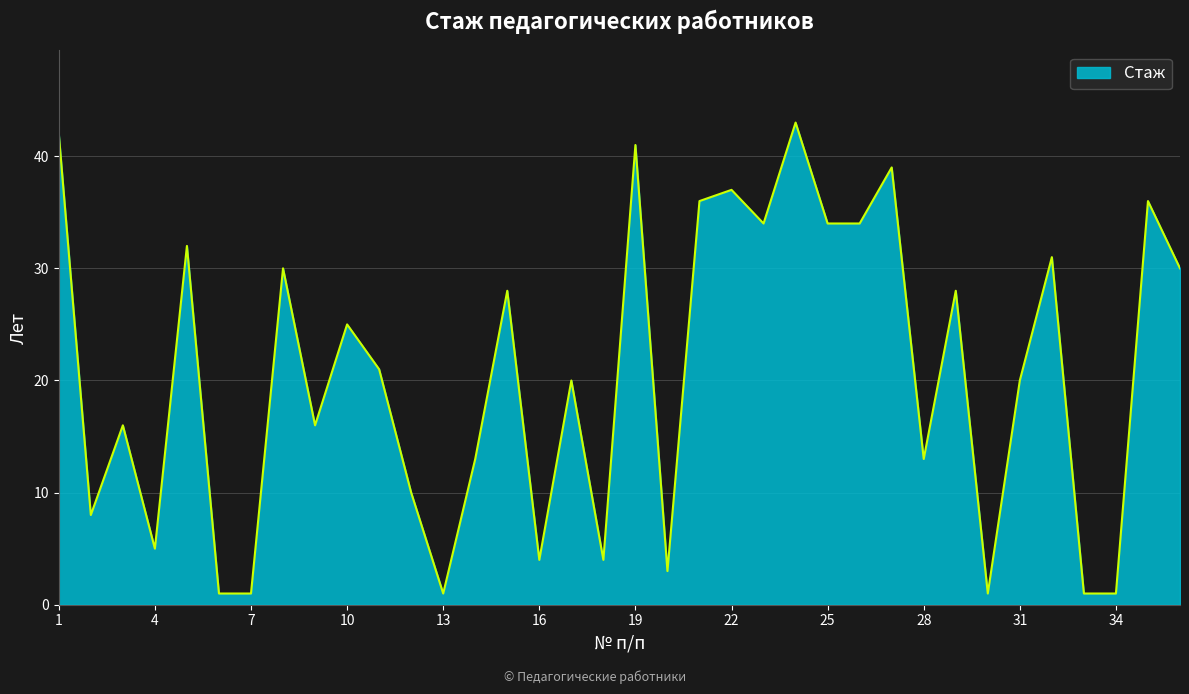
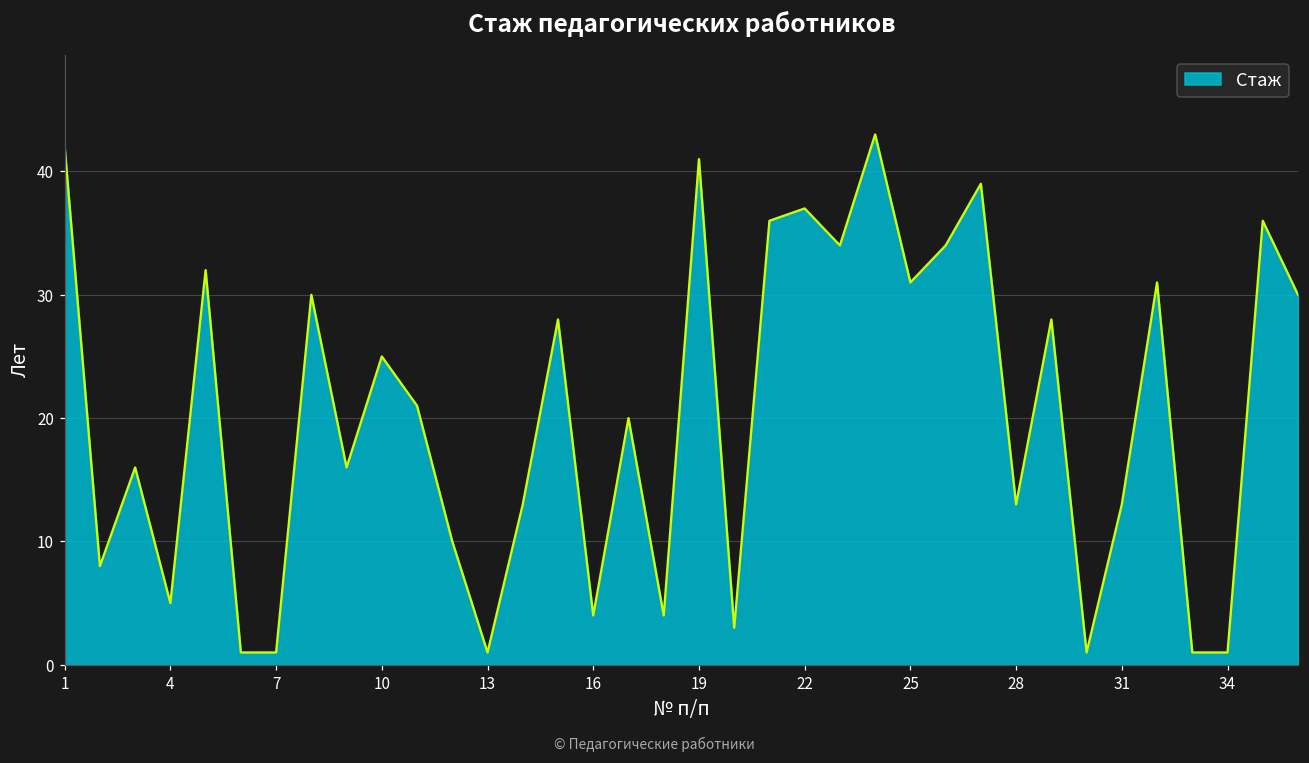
25: 34 -> 31
31: 20 -> 13
